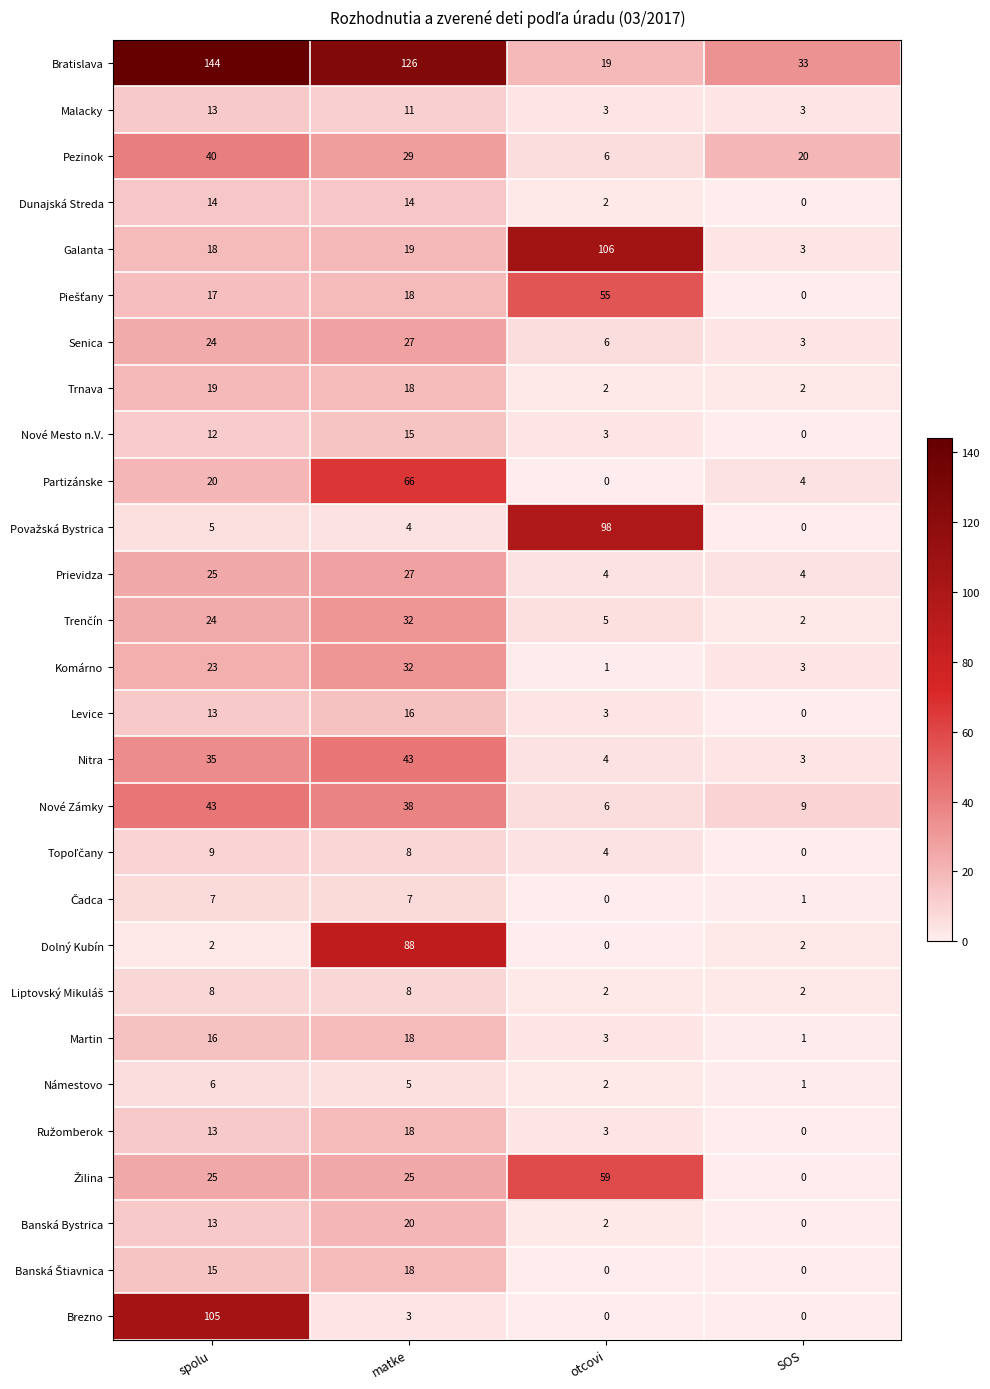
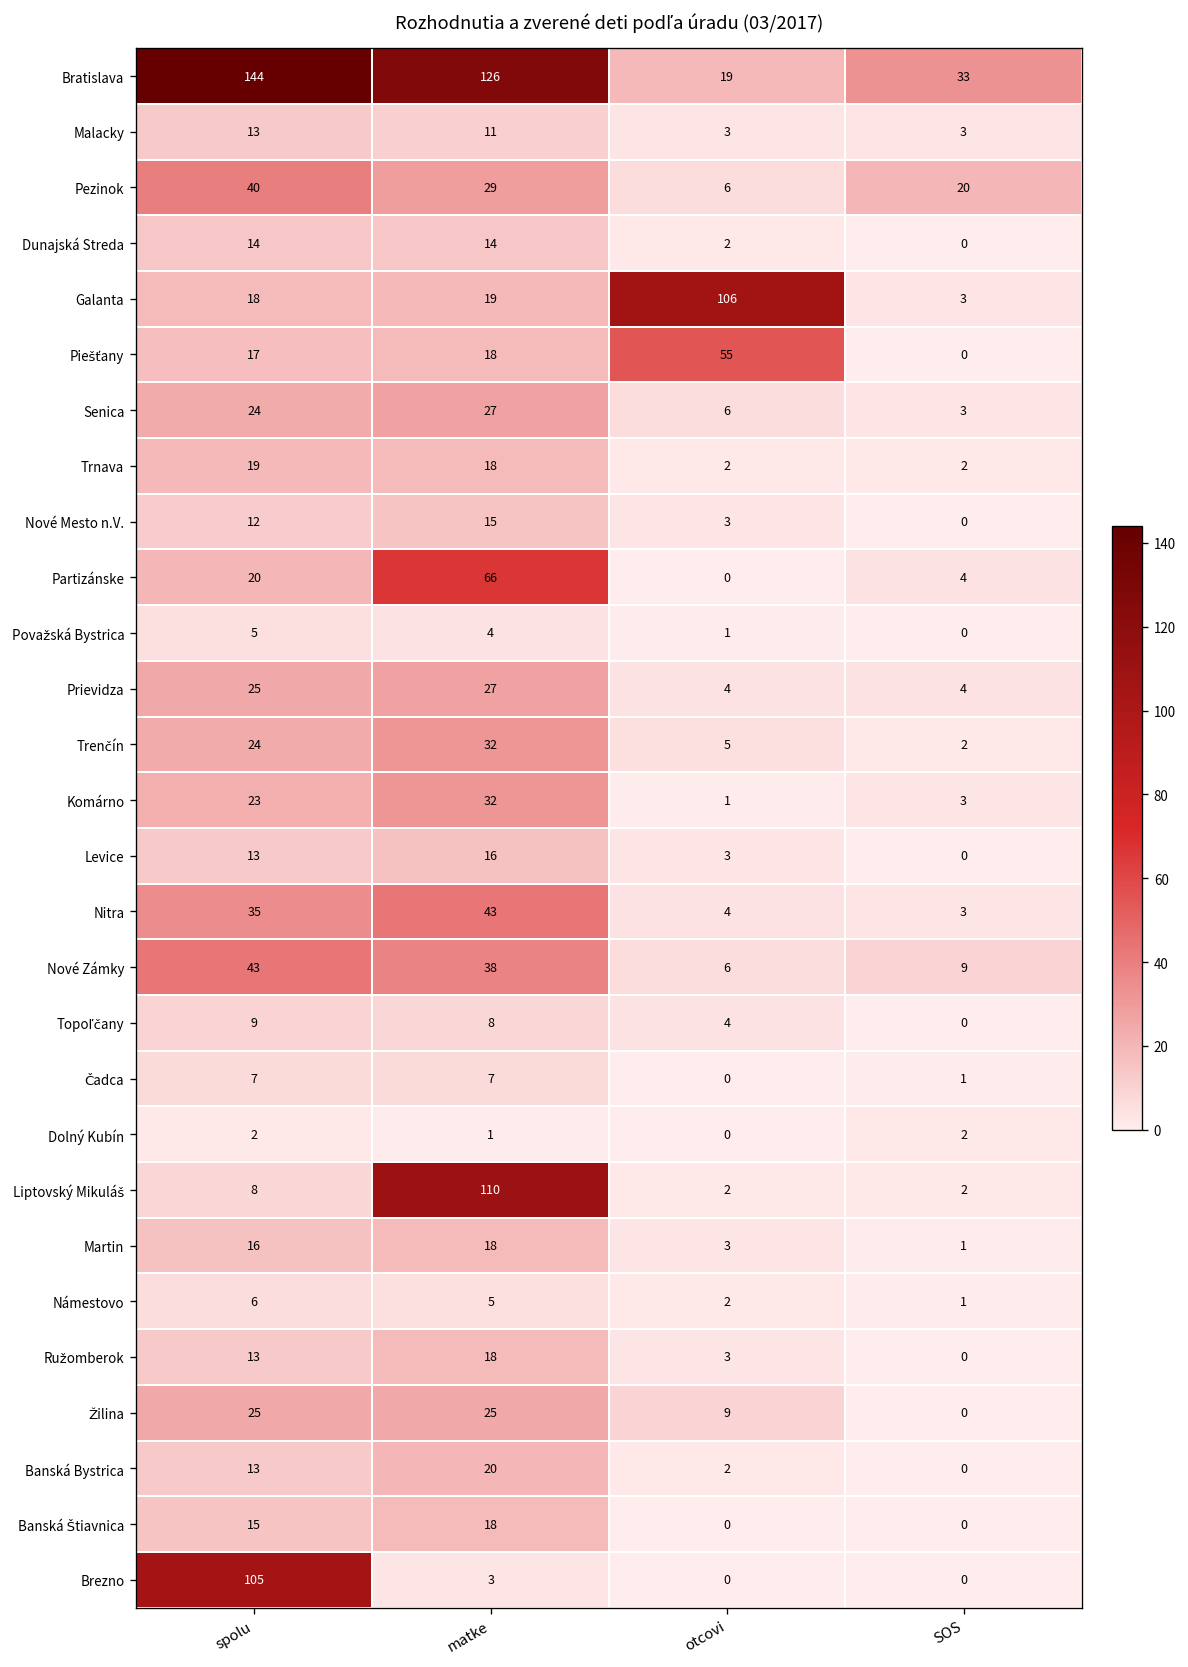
Považská Bystrica, otcovi: 98 -> 1
Dolný Kubín, matke: 88 -> 1
Liptovský Mikuláš, matke: 8 -> 110
Žilina, otcovi: 59 -> 9
